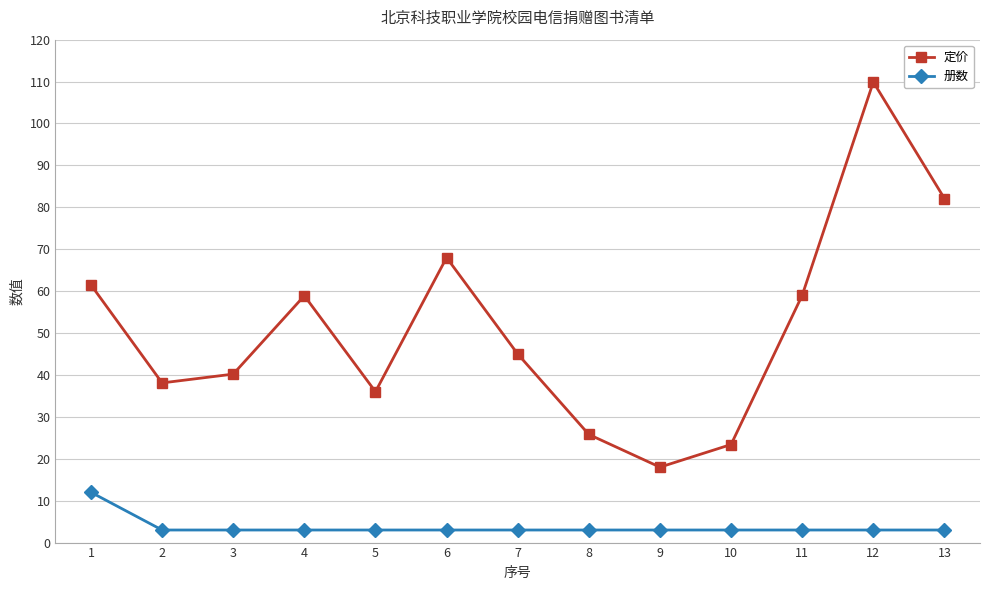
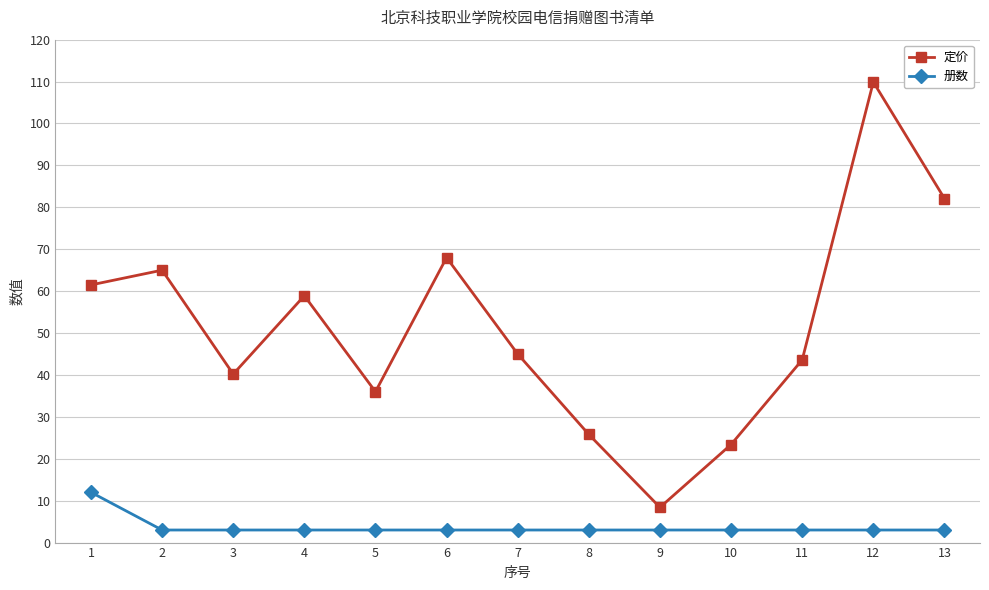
定价, 2: 38 -> 65
定价, 9: 18 -> 8
定价, 11: 59 -> 44
